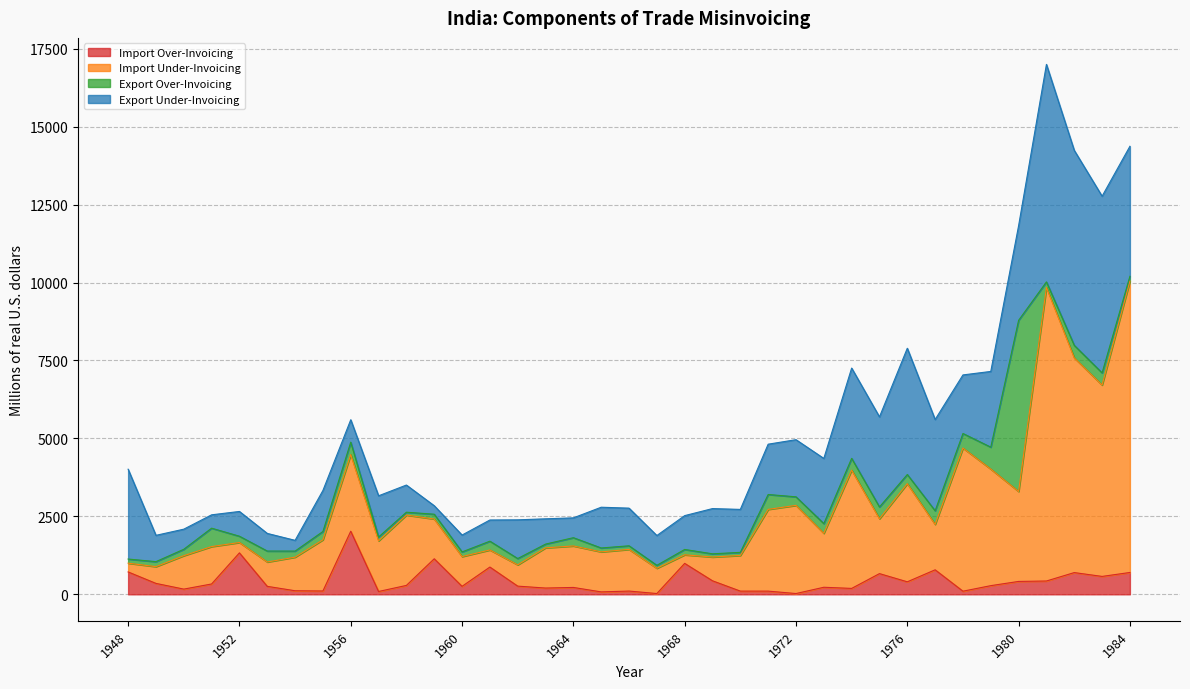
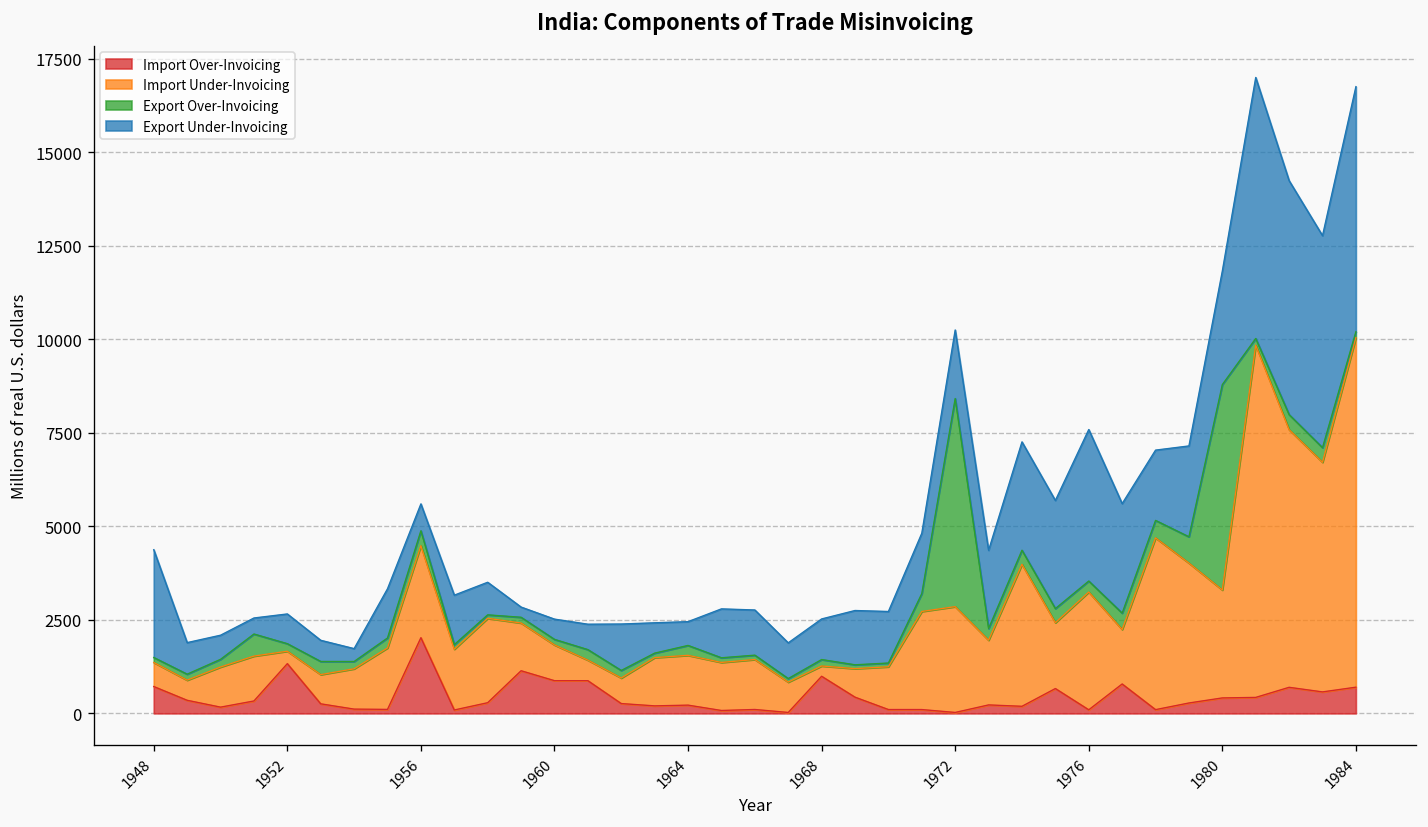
Import Under-Invoicing, 1948: 300 -> 600
Import Over-Invoicing, 1960: 300 -> 900
Export Over-Invoicing, 1972: 300 -> 5600
Import Over-Invoicing, 1976: 400 -> 100
Export Under-Invoicing, 1984: 4200 -> 6600
